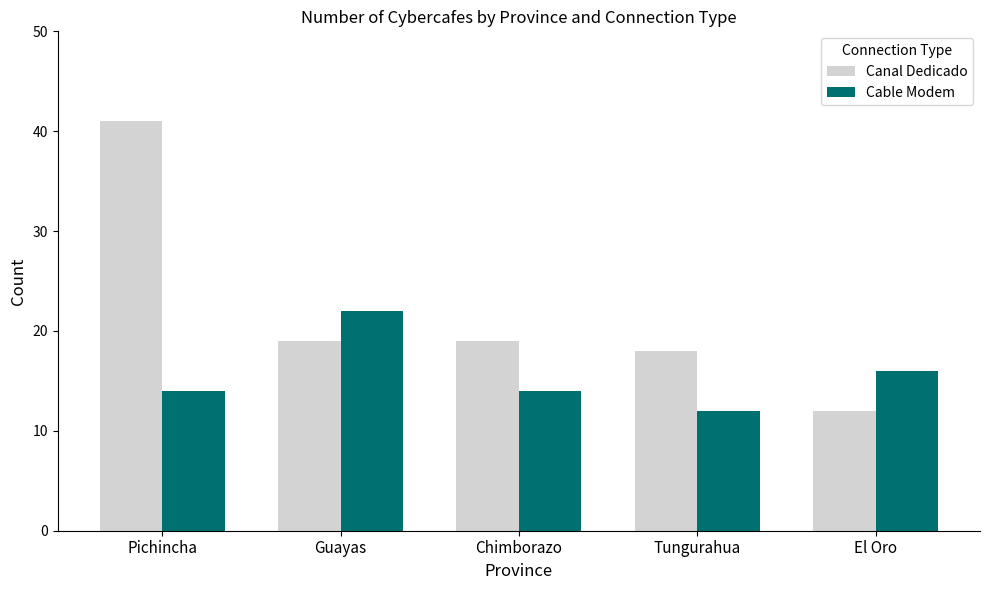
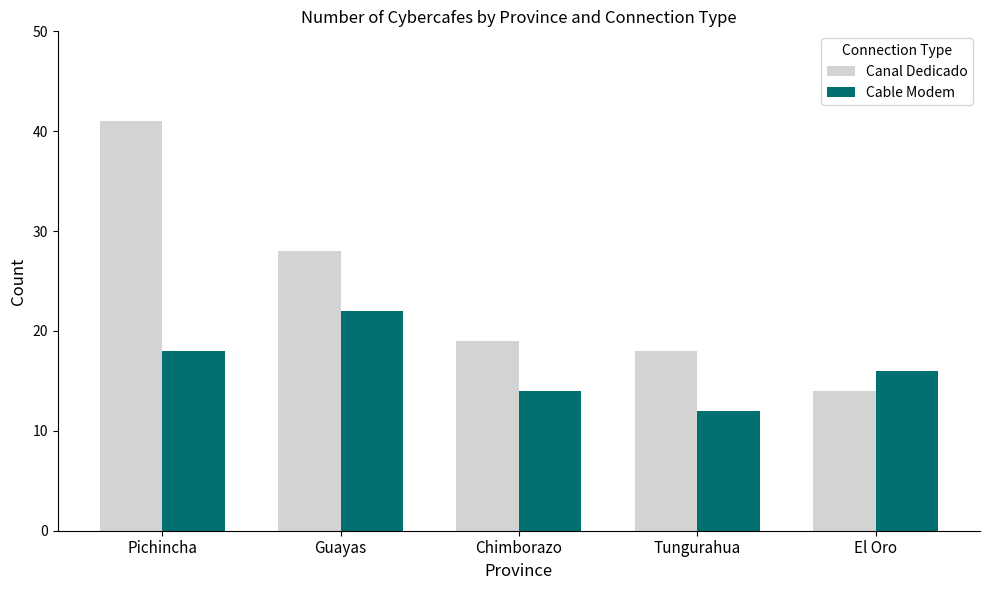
Cable Modem, Pichincha: 14 -> 18
Canal Dedicado, Guayas: 19 -> 28
Canal Dedicado, El Oro: 12 -> 14
